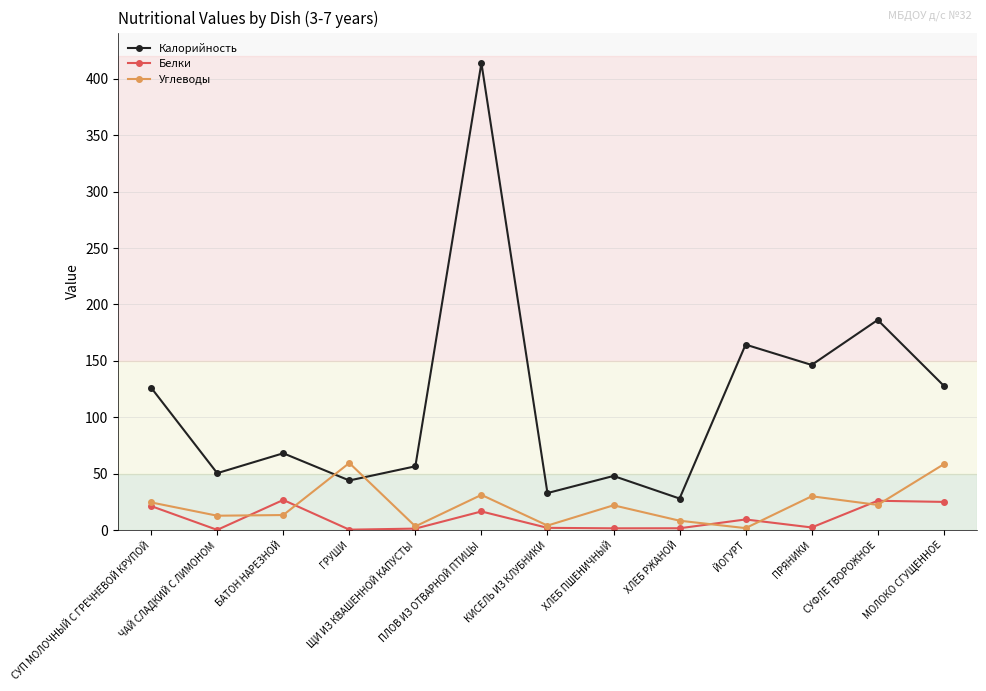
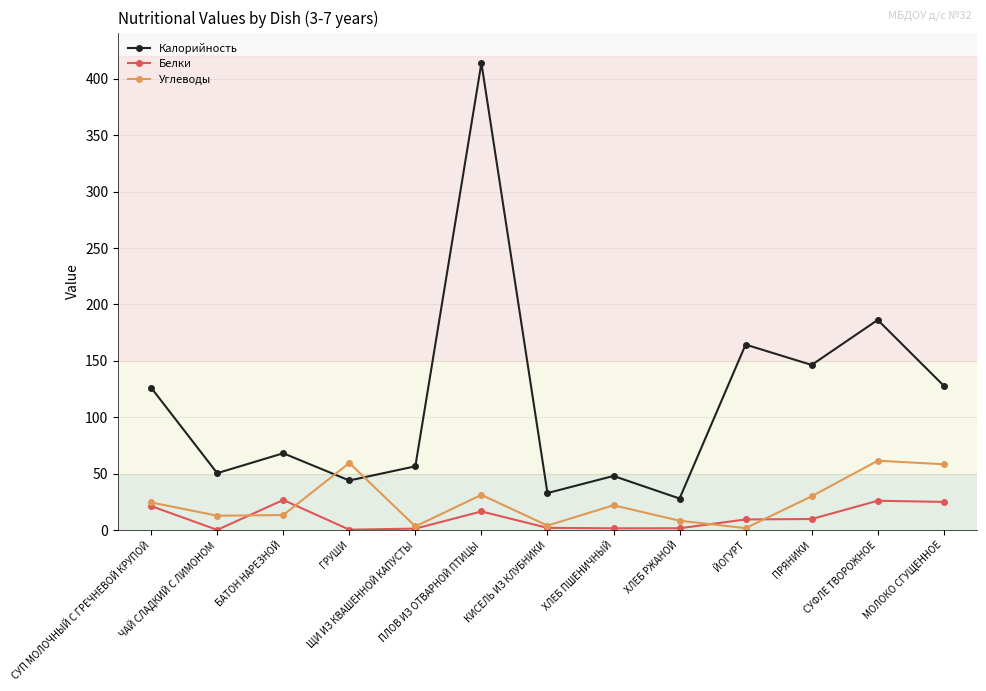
Белки, ПРЯНИКИ: 2 -> 10
Углеводы, СУФЛЕ ТВОРОЖНОЕ: 22 -> 62
